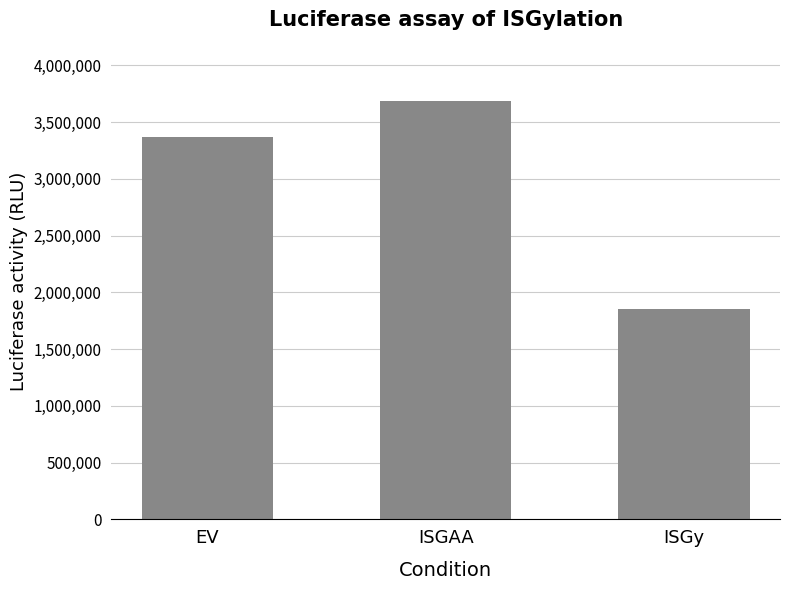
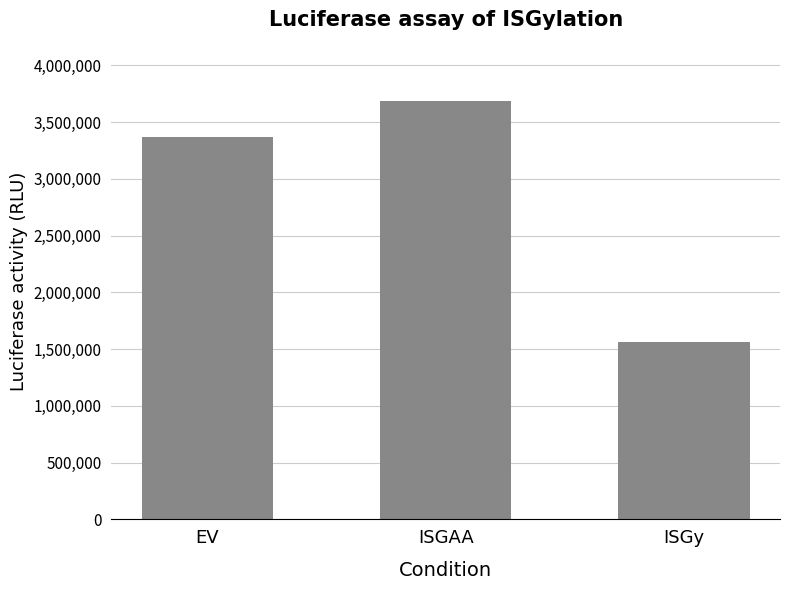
ISGy: 1,860,000 -> 1,560,000
